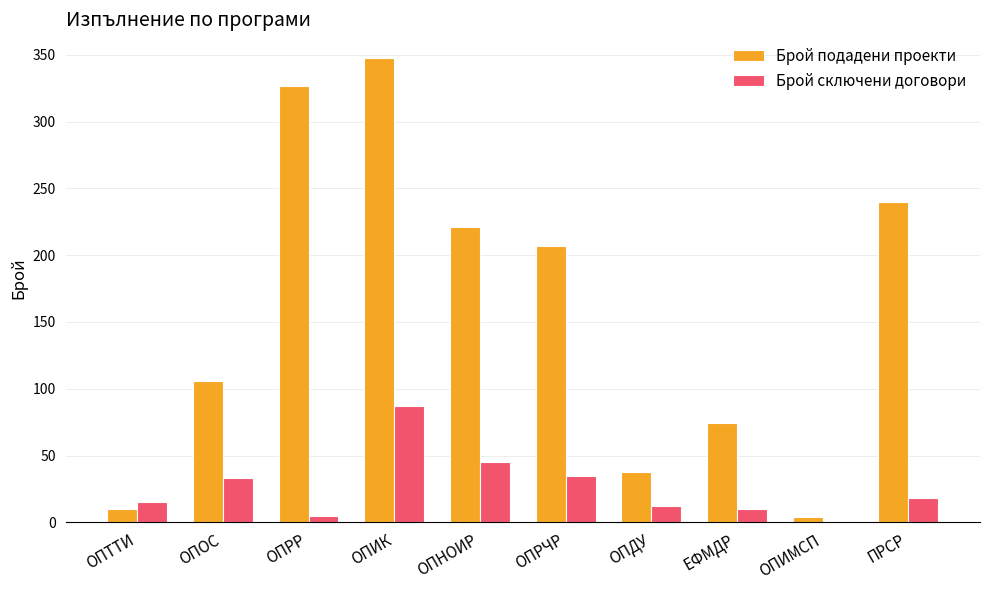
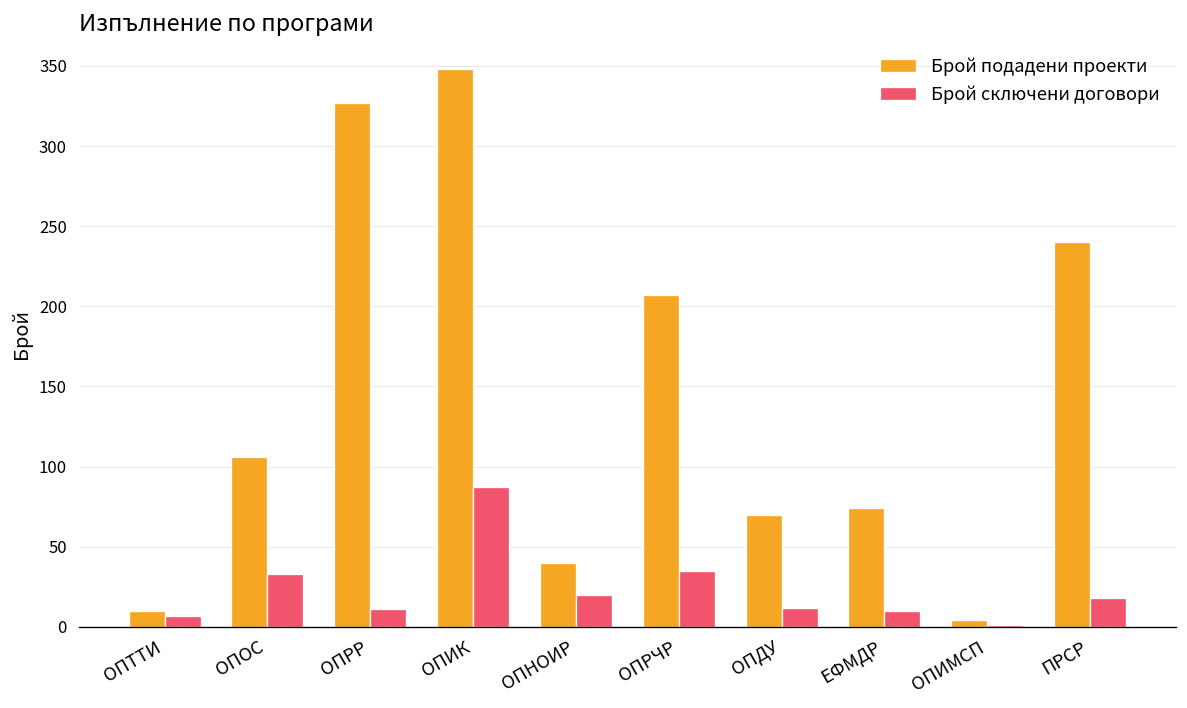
Брой сключени договори, ОПТТИ: 15 -> 7
Брой сключени договори, ОПРР: 5 -> 11
Брой подадени проекти, ОПНОИР: 221 -> 40
Брой сключени договори, ОПНОИР: 45 -> 20
Брой подадени проекти, ОПДУ: 38 -> 70
